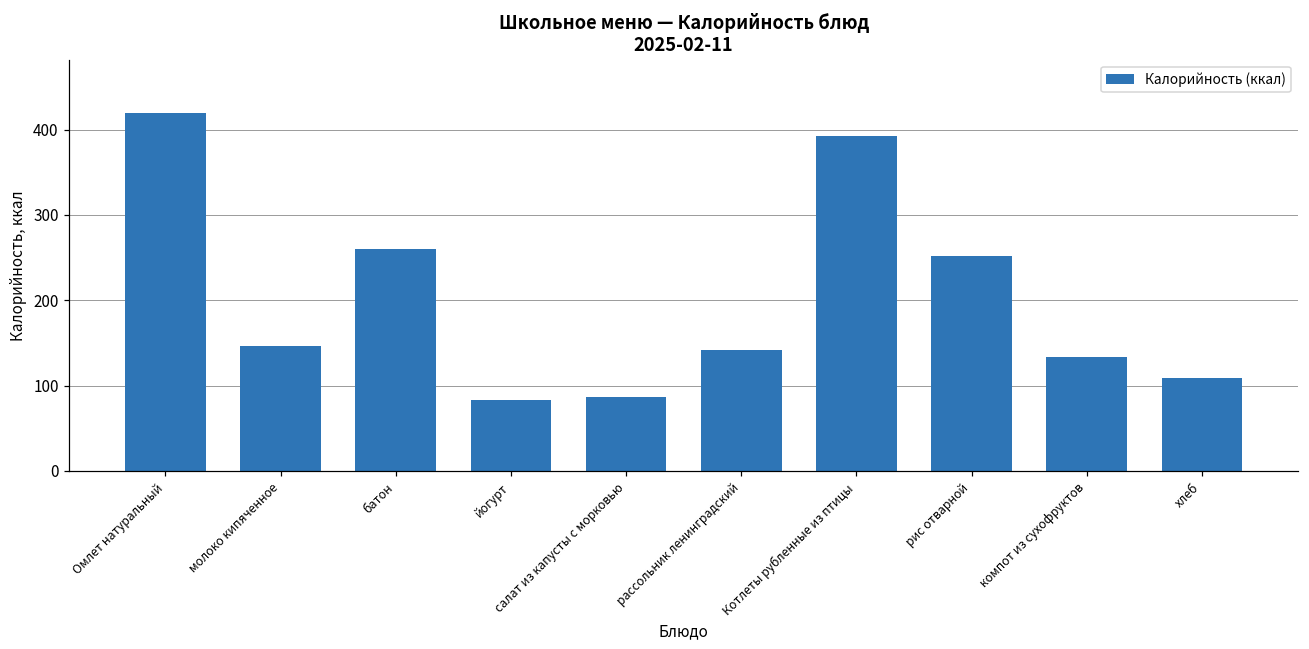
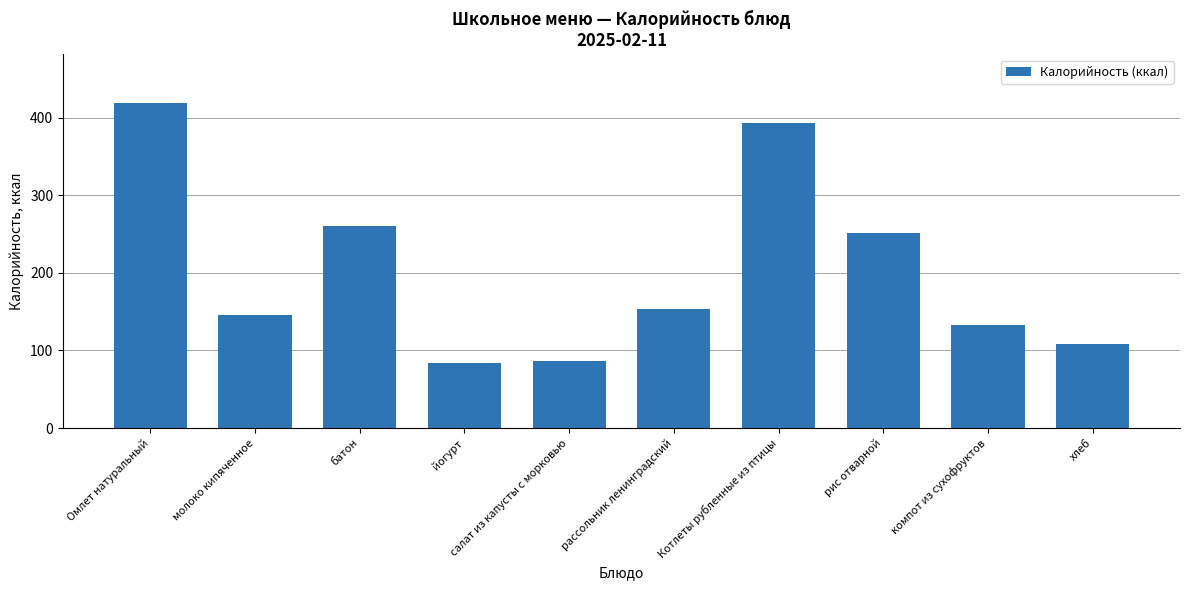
рассольник ленинградский: 140 -> 150
